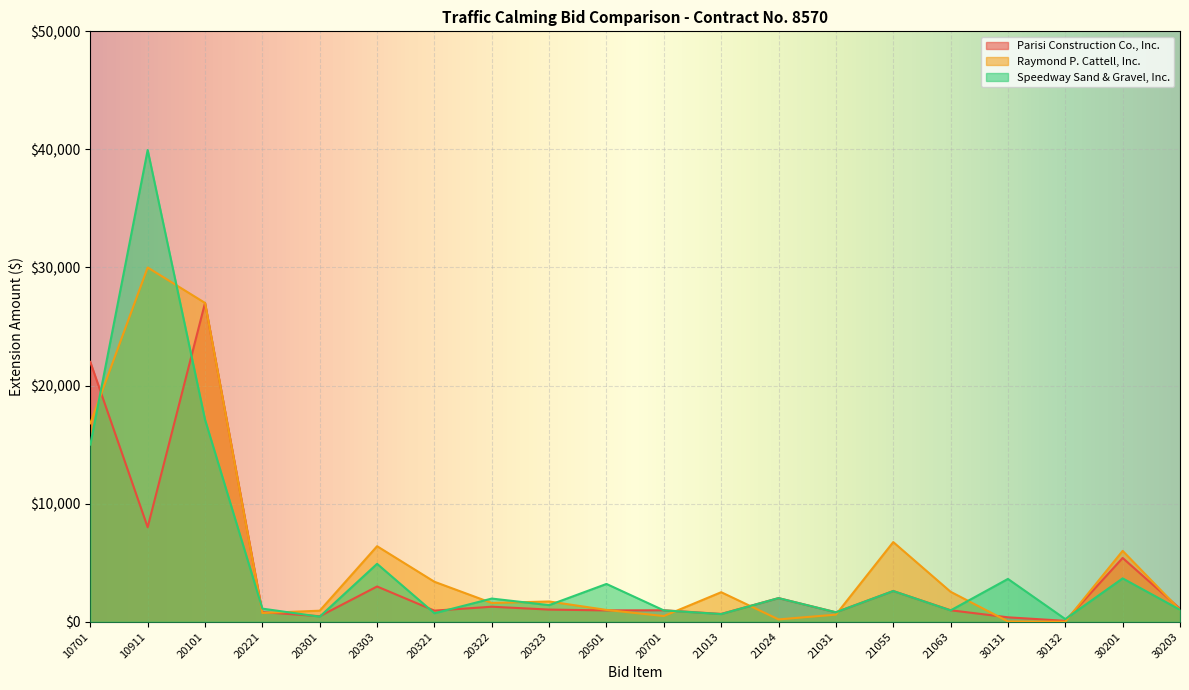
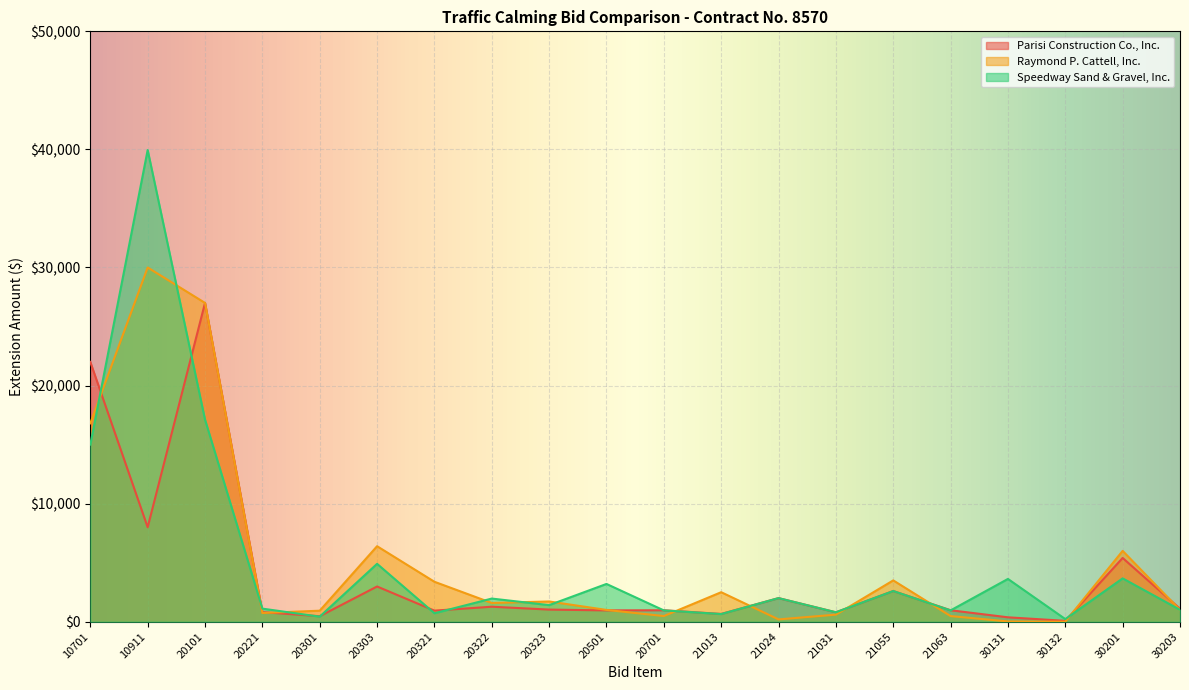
Raymond P. Cattell, Inc., 21055: $6,700 -> $3,500
Raymond P. Cattell, Inc., 21063: $2,500 -> $500
